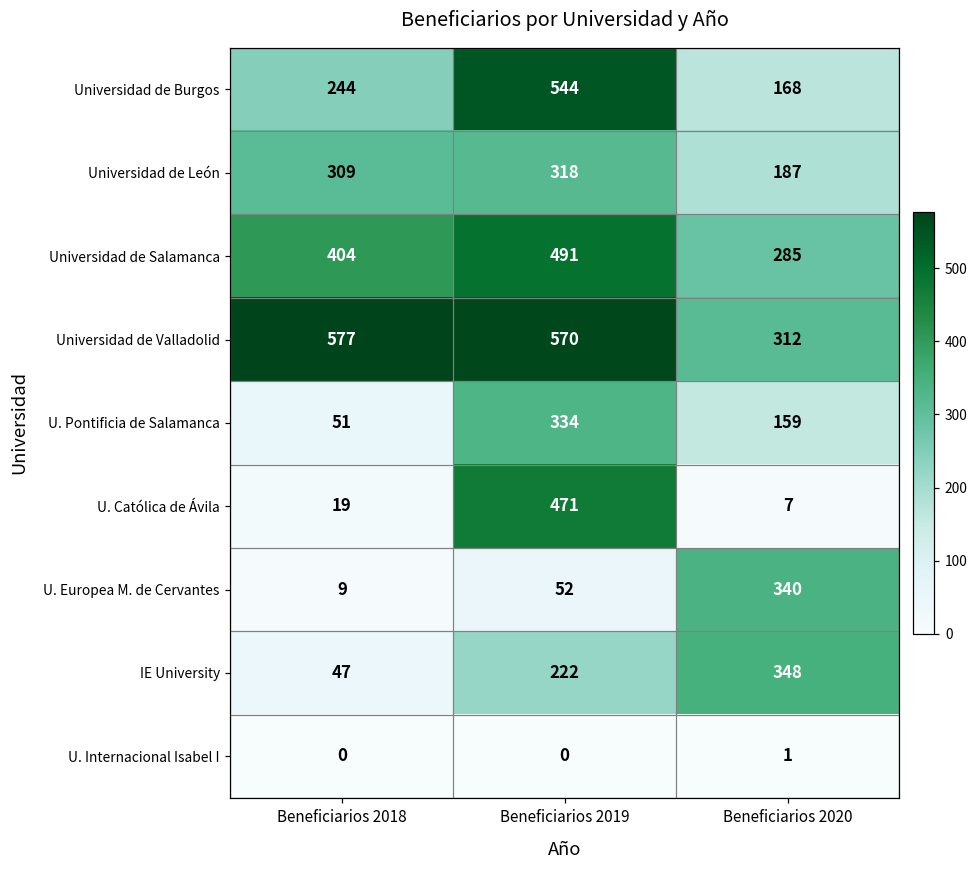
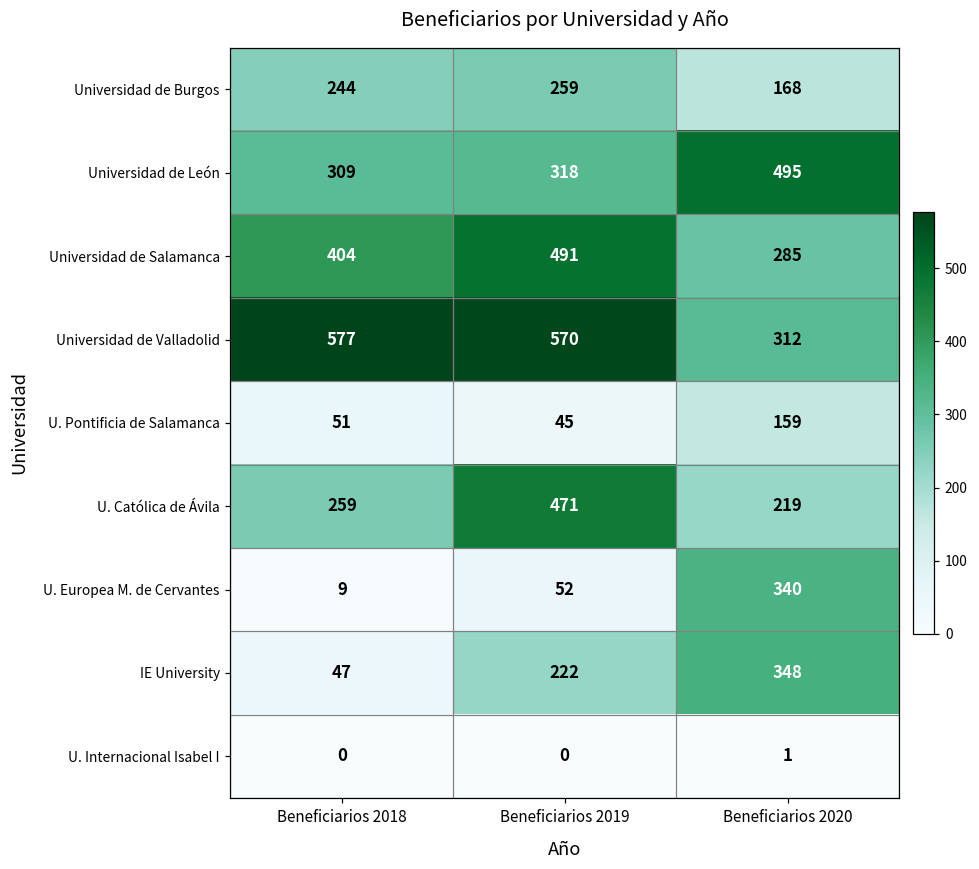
Universidad de Burgos, Beneficiarios 2019: 544 -> 259
Universidad de León, Beneficiarios 2020: 187 -> 495
U. Pontificia de Salamanca, Beneficiarios 2019: 334 -> 45
U. Católica de Ávila, Beneficiarios 2018: 19 -> 259
U. Católica de Ávila, Beneficiarios 2020: 7 -> 219
